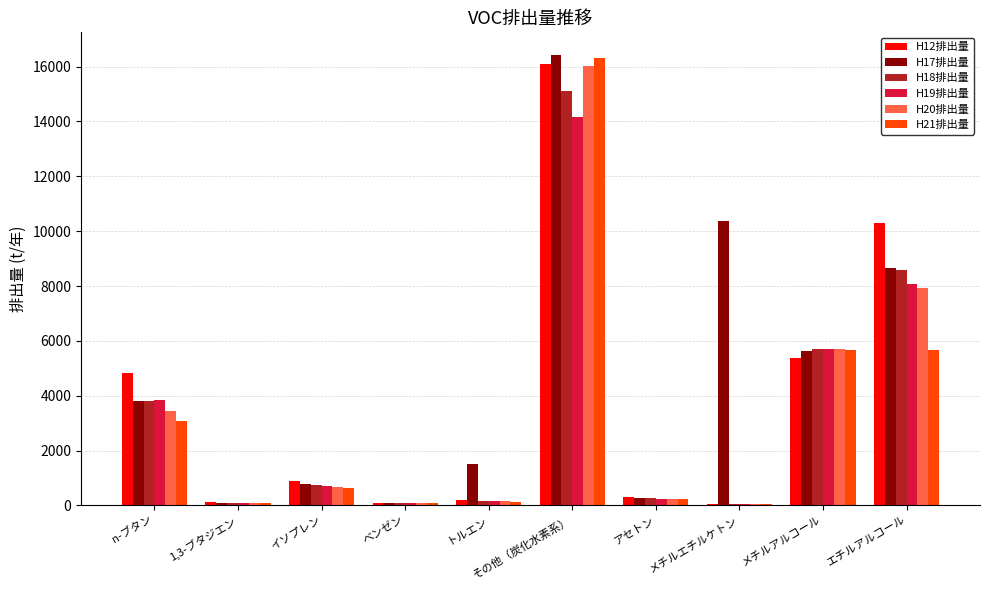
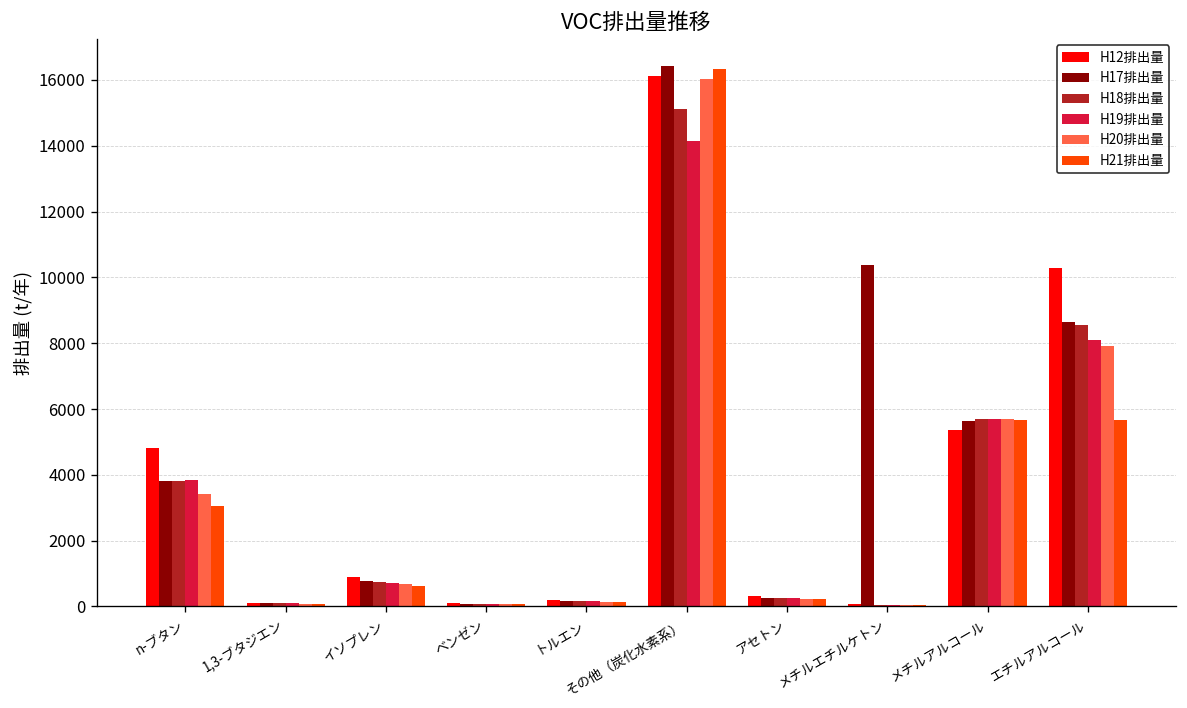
H17排出量, トルエン: 1500 -> 200
